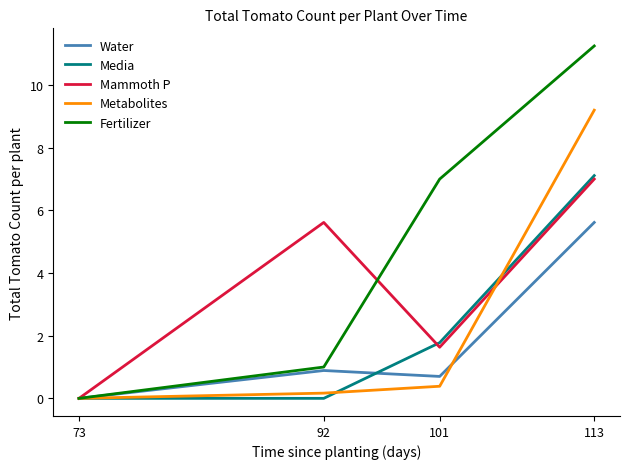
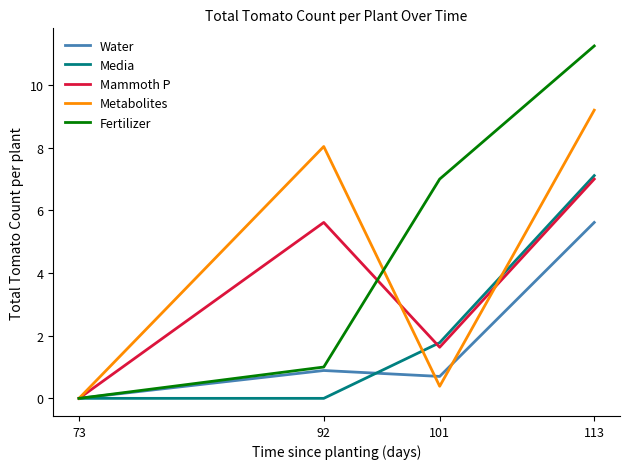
Metabolites, 92: 0.2 -> 8.0
